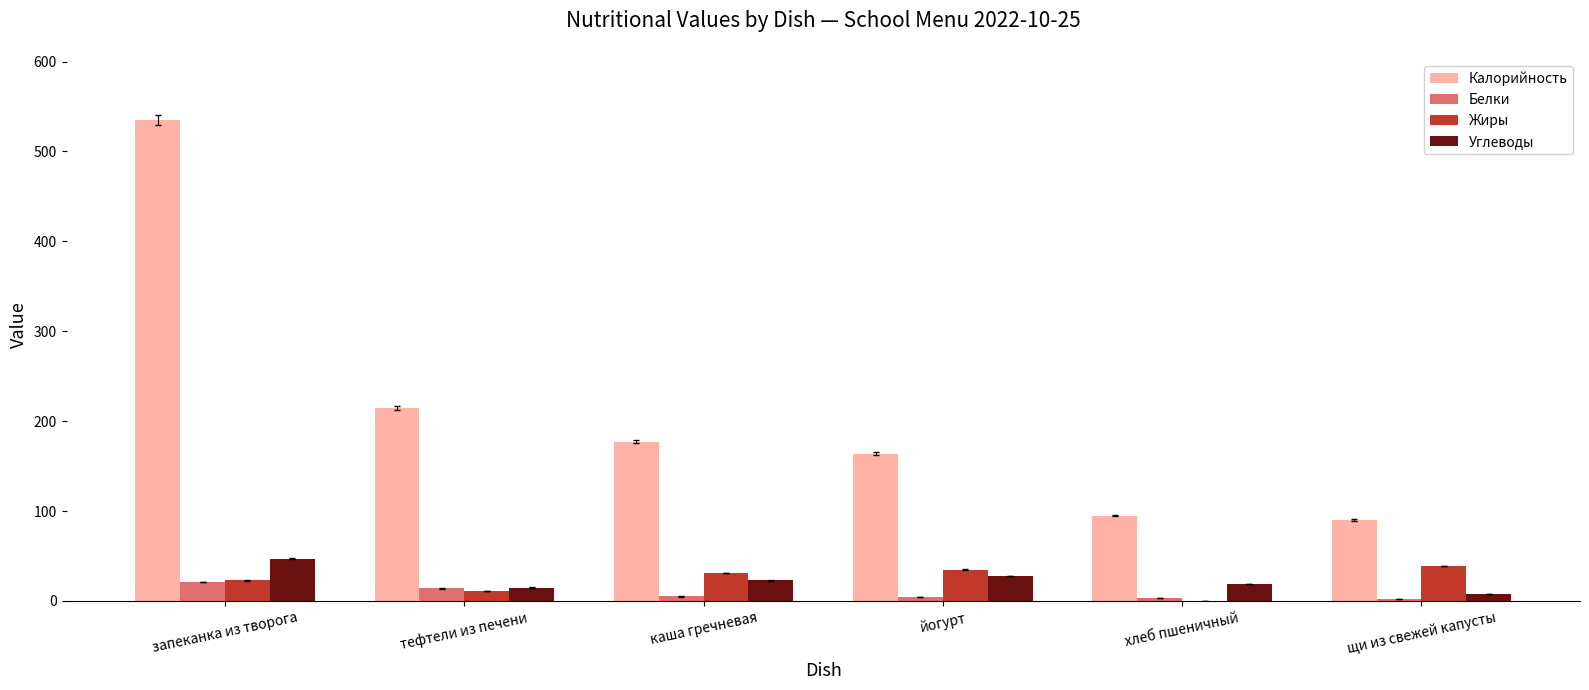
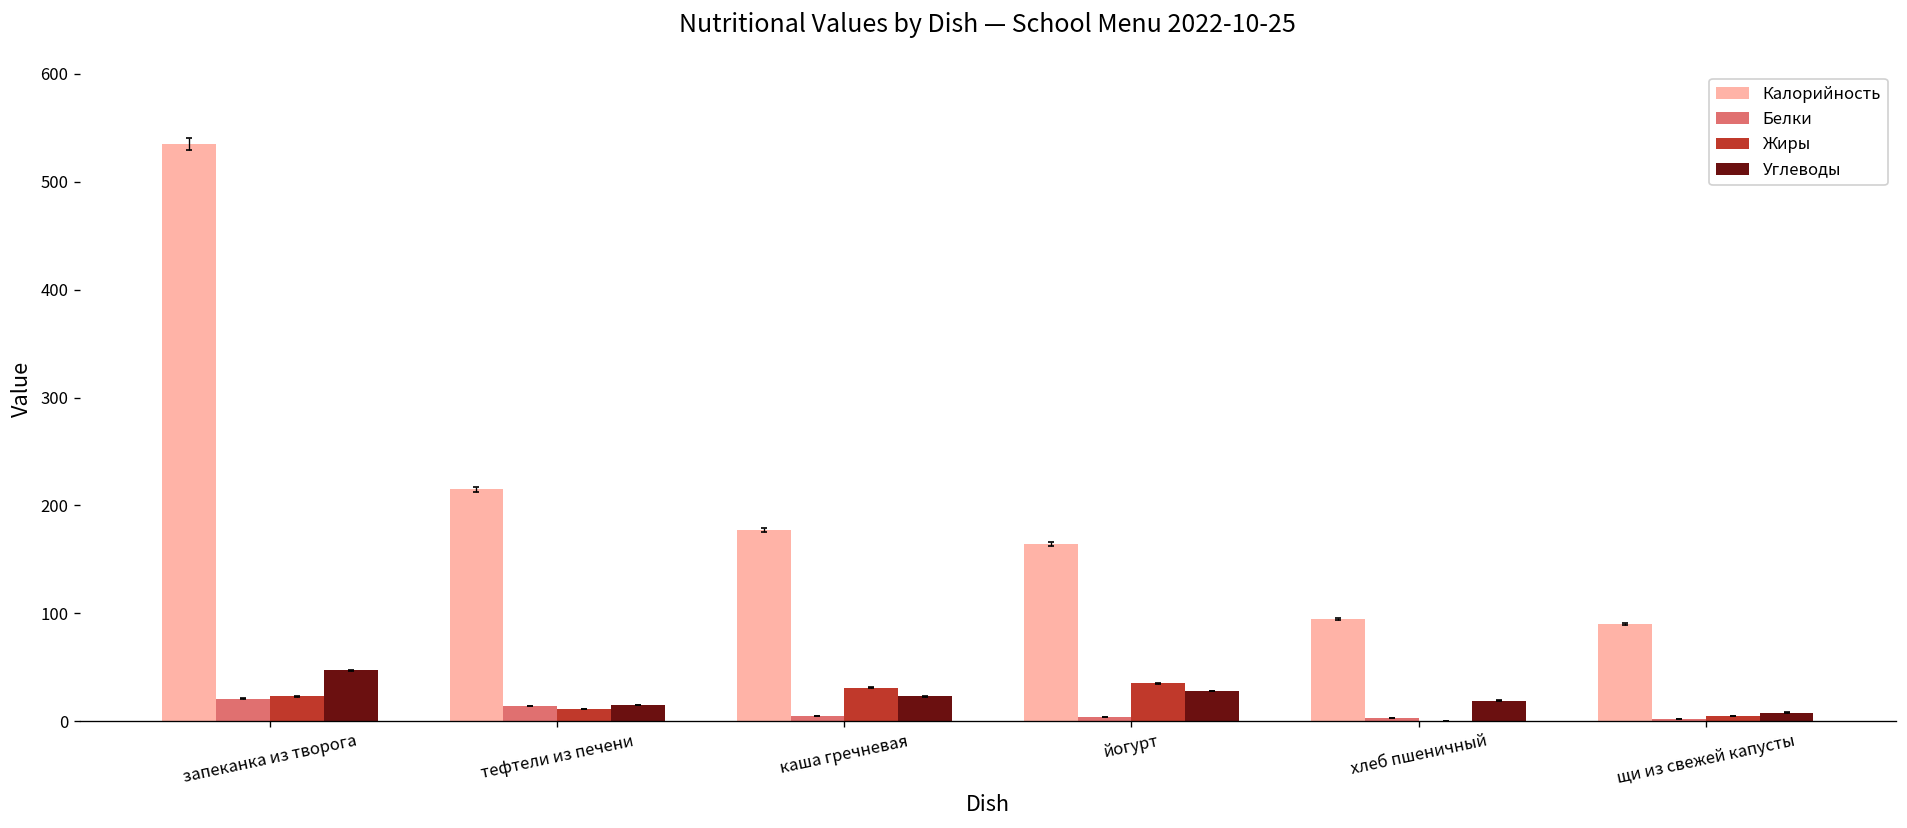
Жиры, щи из свежей капусты: 40 -> 10
